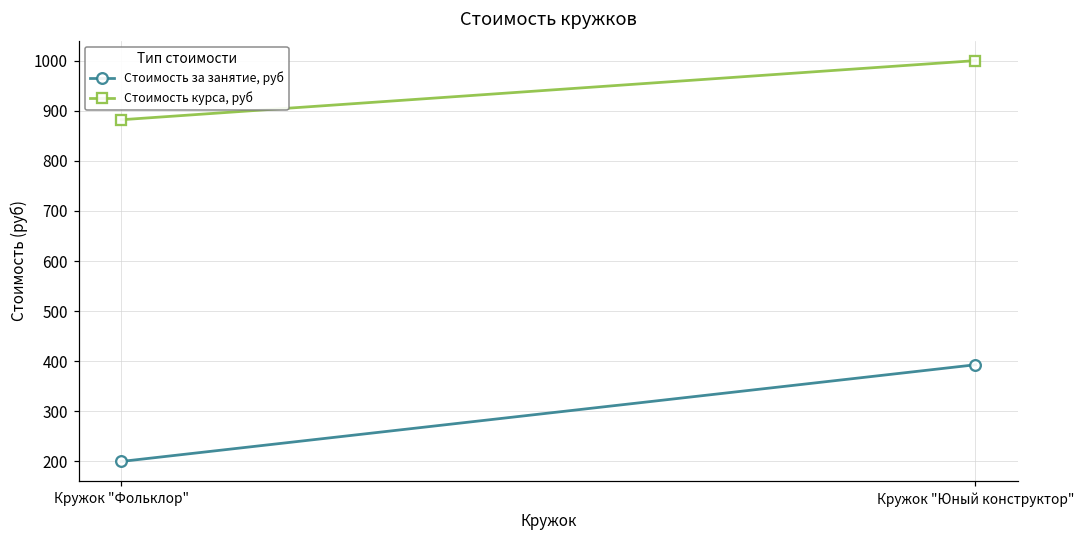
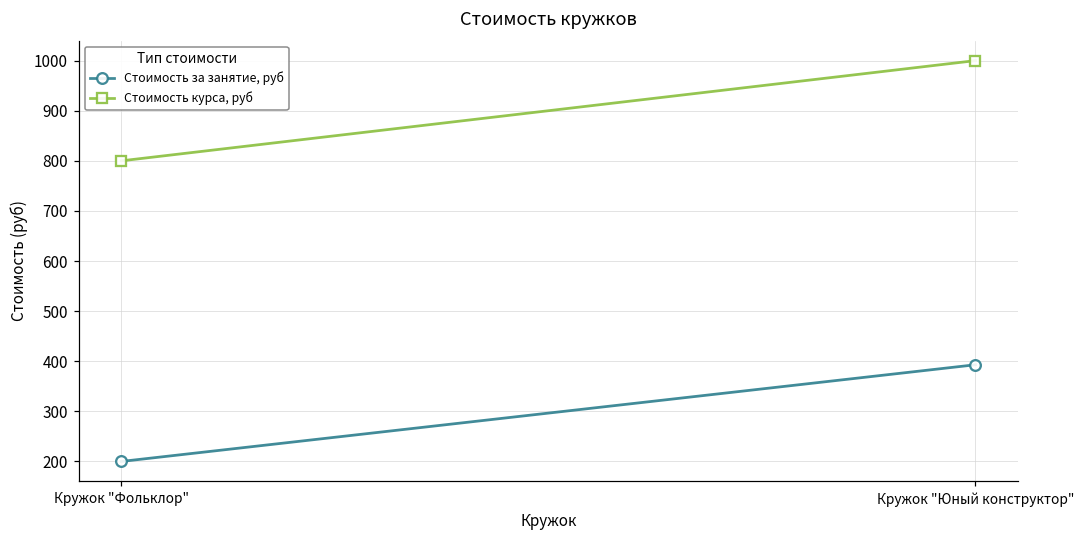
Стоимость курса, руб, Кружок "Фольклор": 880 -> 800
